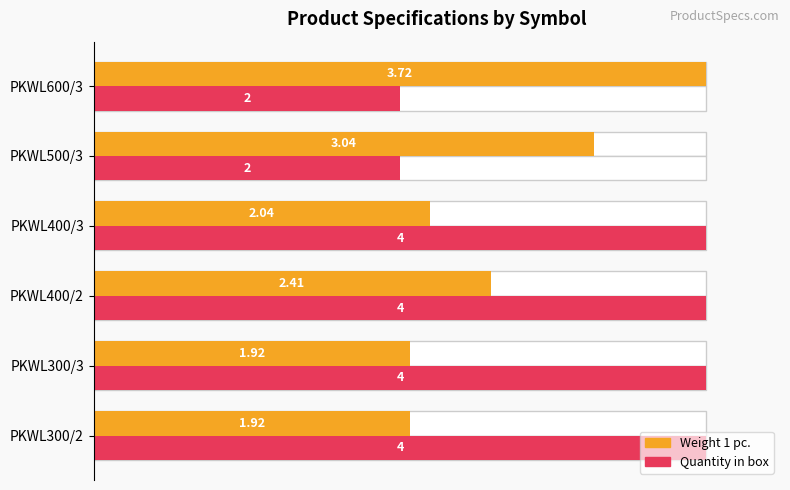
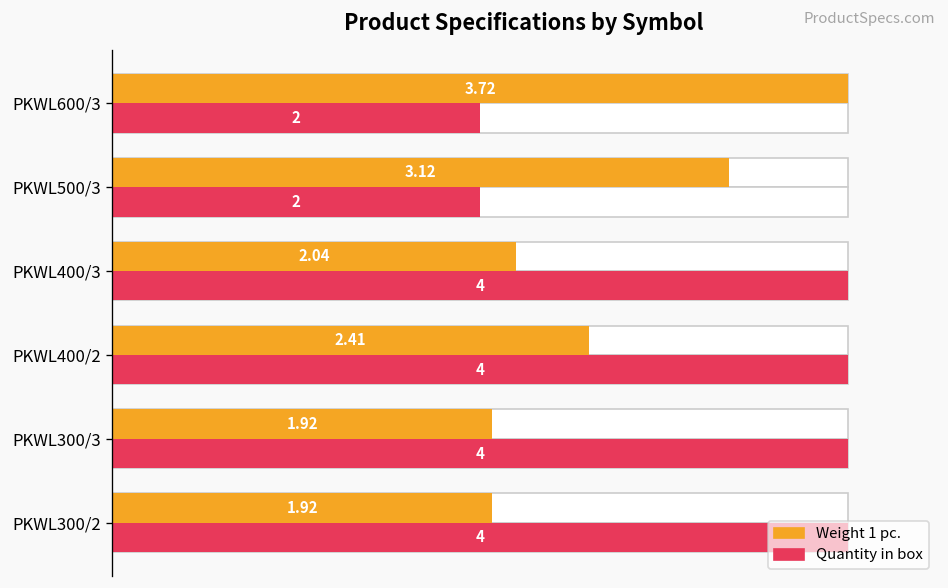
Weight 1 pc., PKWL500/3: 3.04 -> 3.12
